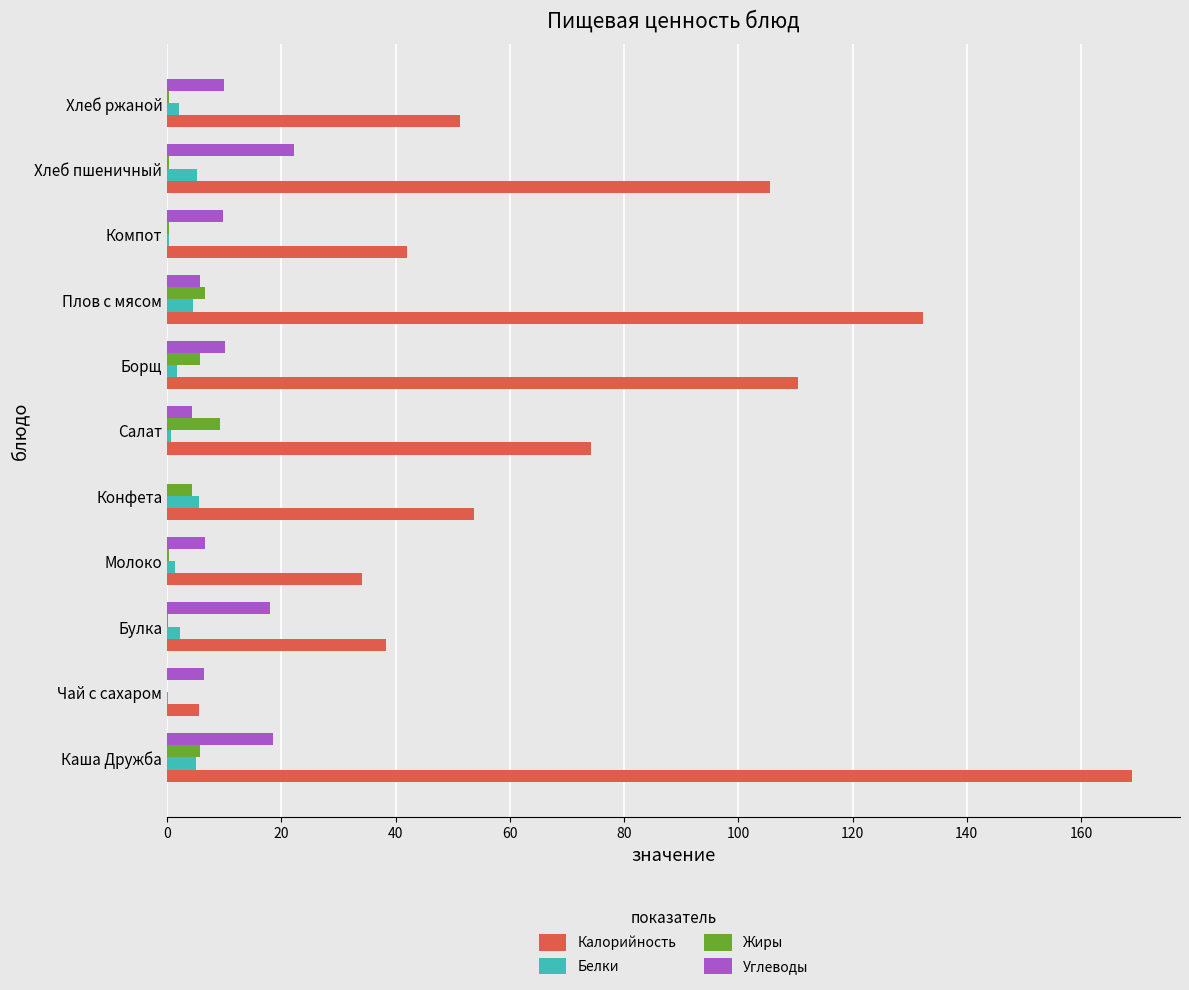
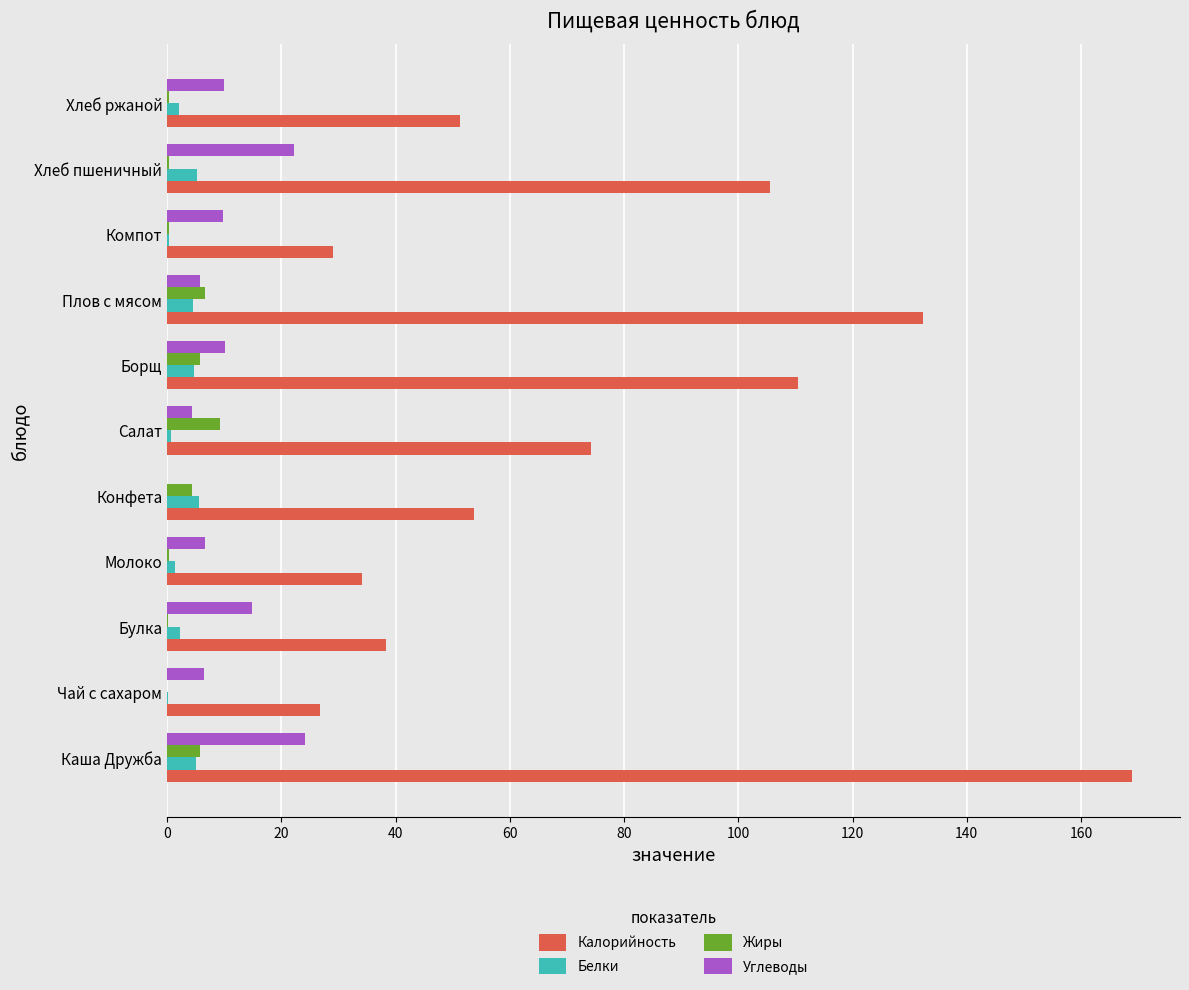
Калорийность, Компот: 42 -> 29
Белки, Борщ: 2 -> 5
Углеводы, Булка: 18 -> 15
Калорийность, Чай с сахаром: 6 -> 27
Углеводы, Каша Дружба: 19 -> 24
